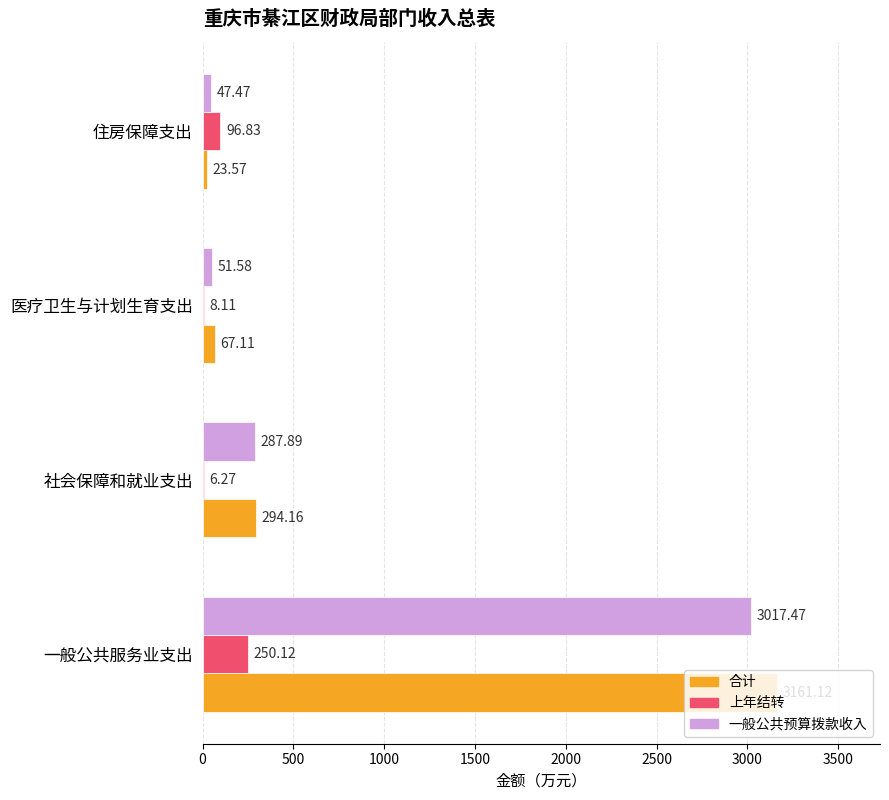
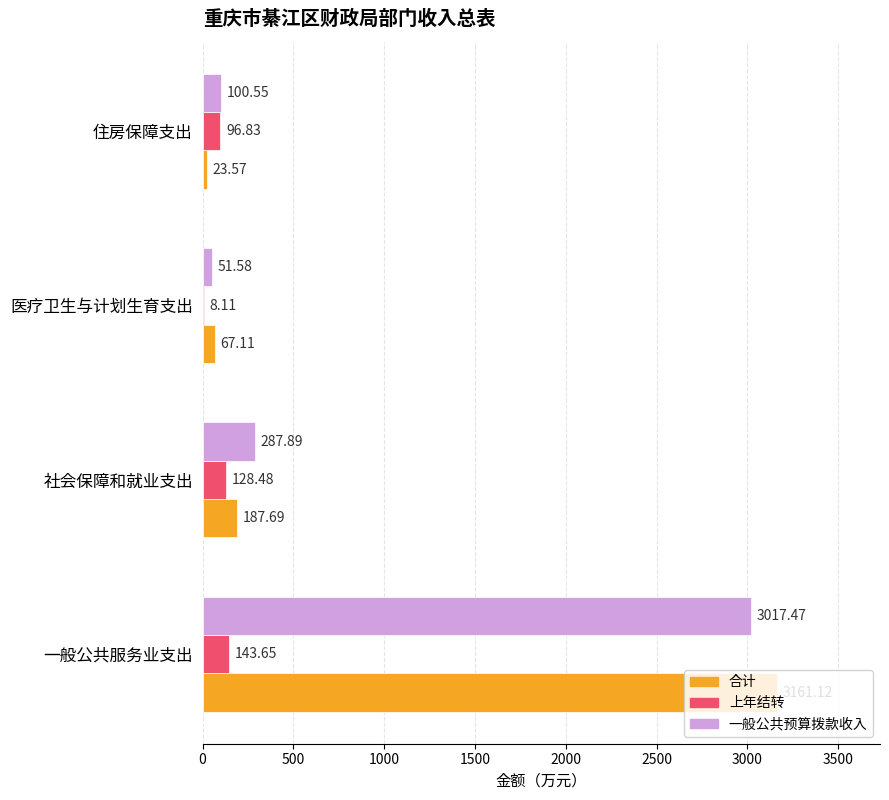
一般公共预算拨款收入, 住房保障支出: 47.47 -> 100.55
上年结转, 社会保障和就业支出: 6.27 -> 128.48
合计, 社会保障和就业支出: 294.16 -> 187.69
上年结转, 一般公共服务业支出: 250.12 -> 143.65
